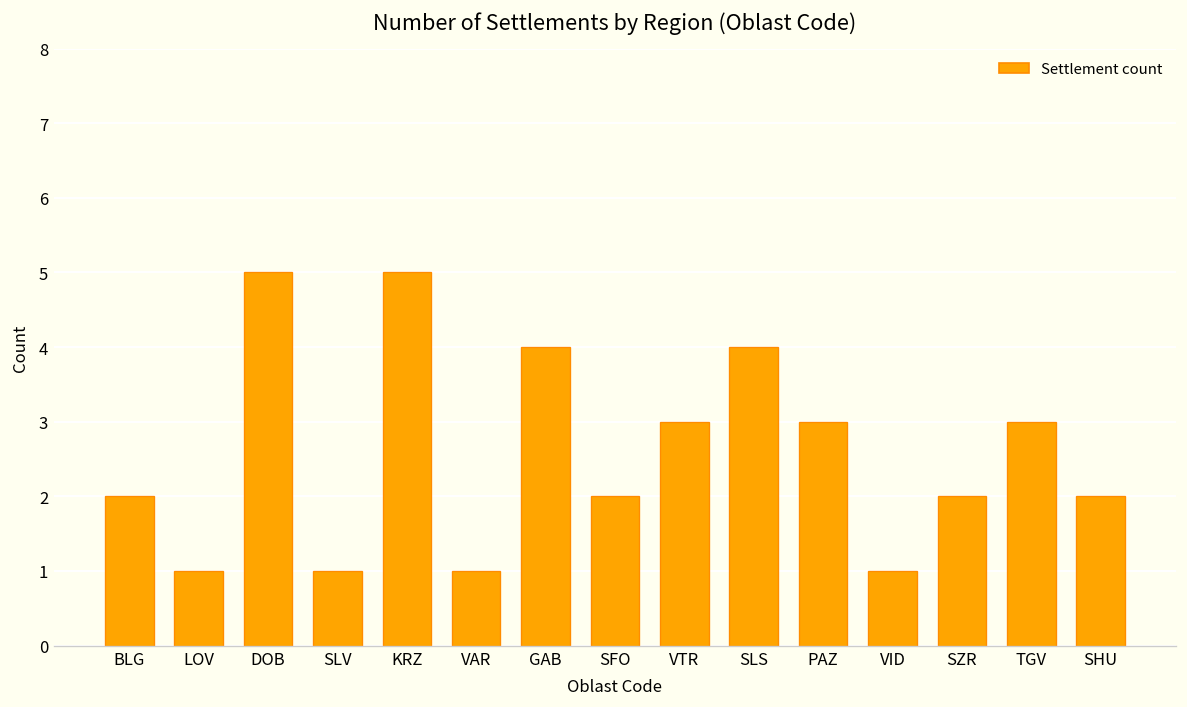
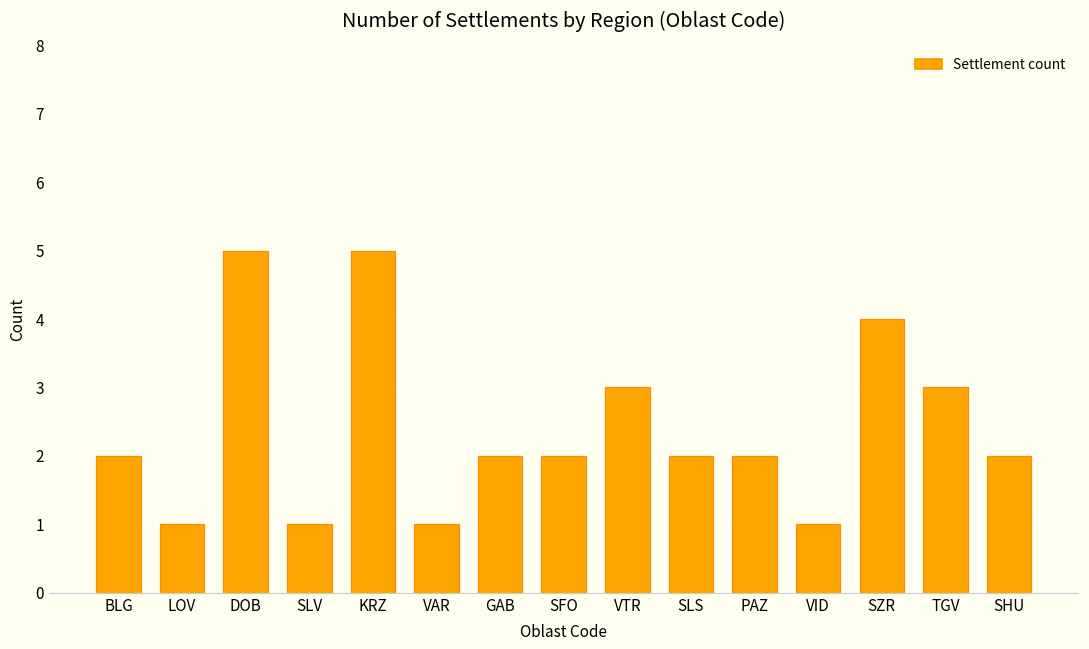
GAB: 4 -> 2
SLS: 4 -> 2
PAZ: 3 -> 2
SZR: 2 -> 4
